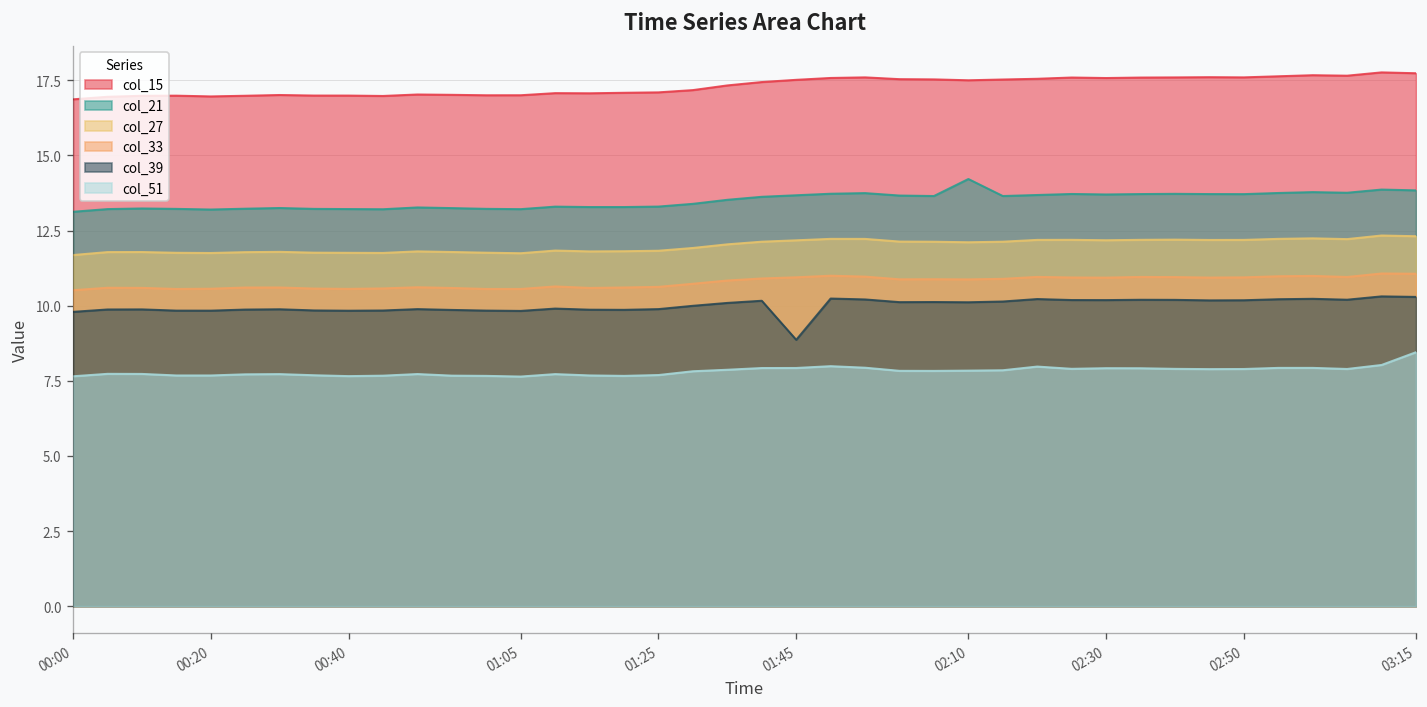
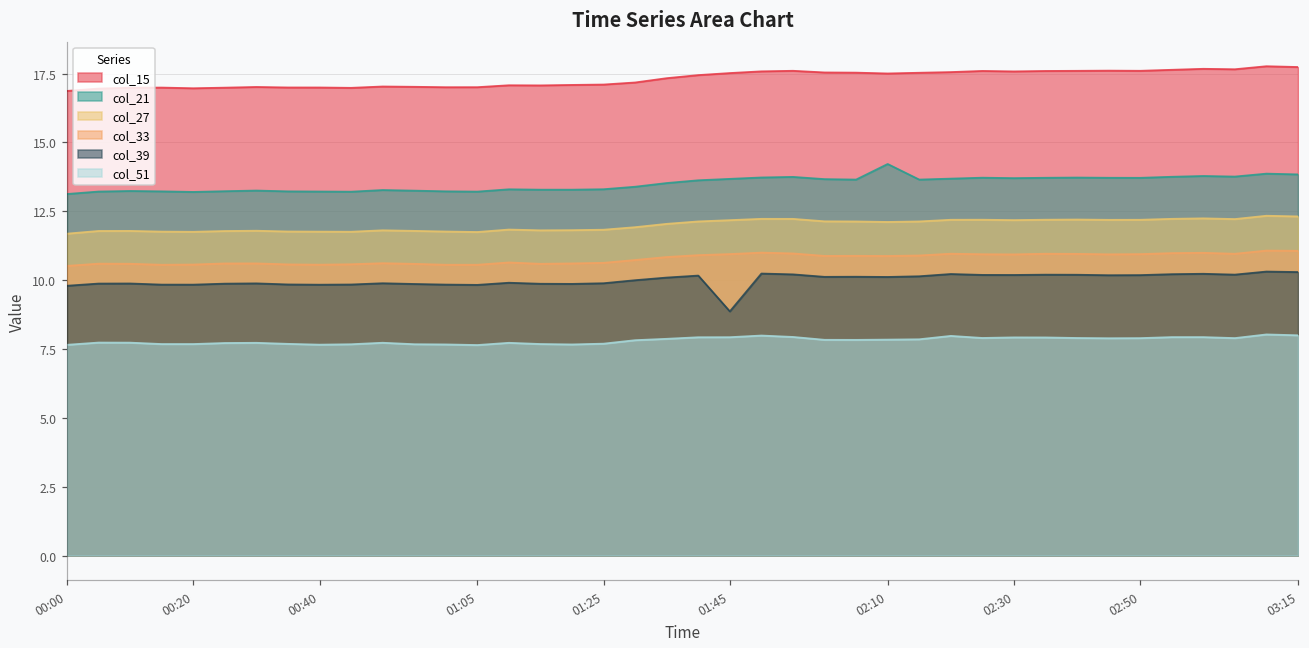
col_51, 03:15: 8.5 -> 8.0
